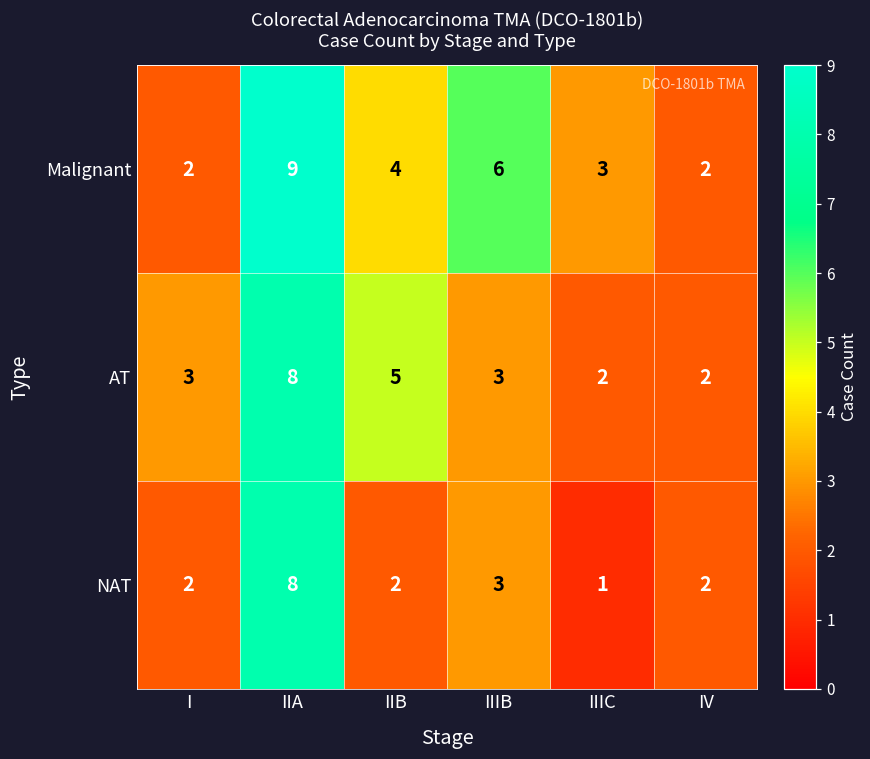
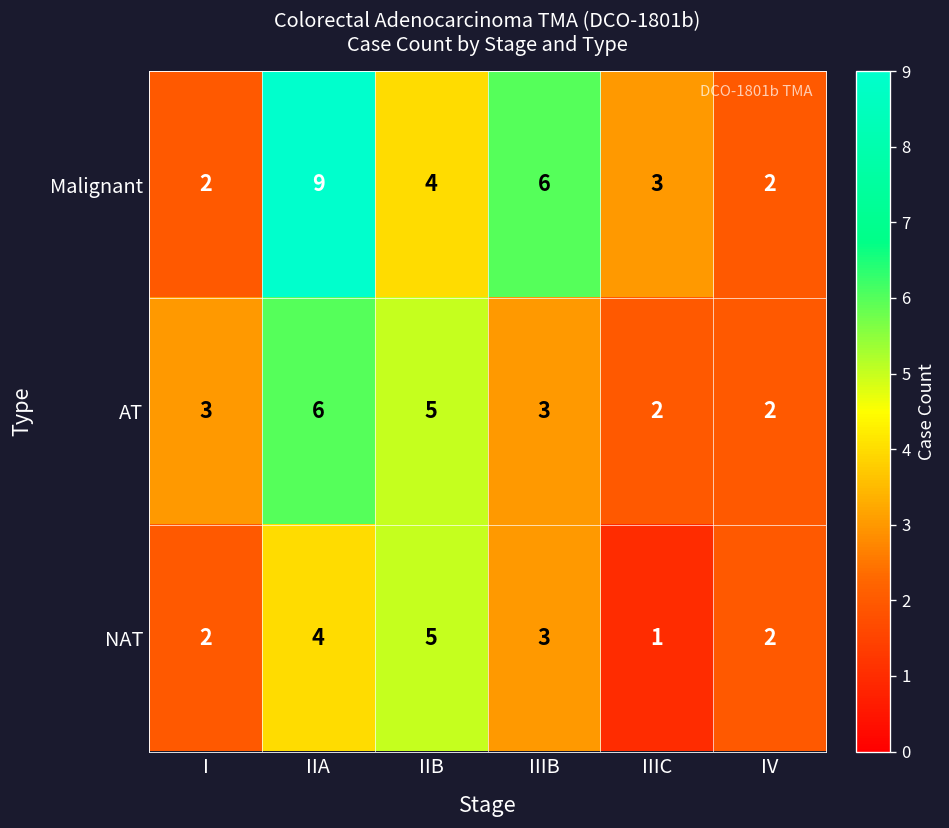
AT, IIA: 8 -> 6
NAT, IIA: 8 -> 4
NAT, IIB: 2 -> 5
